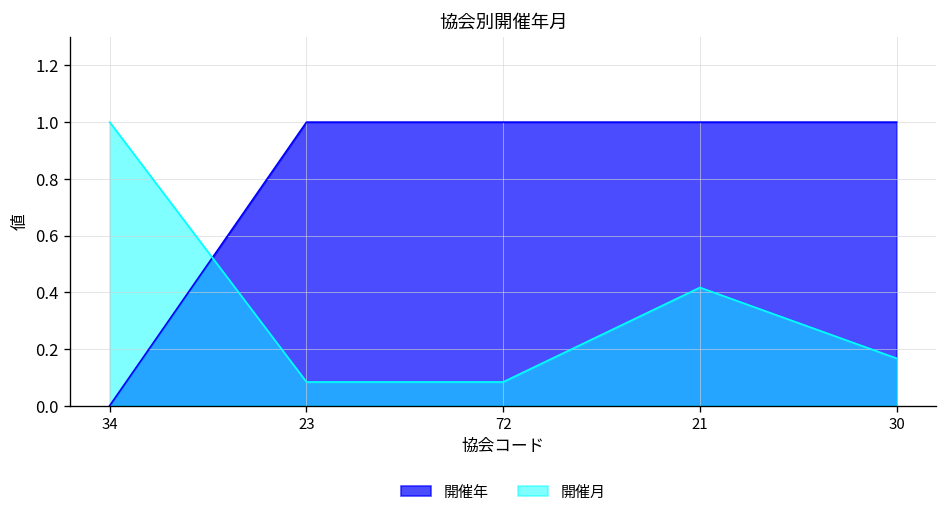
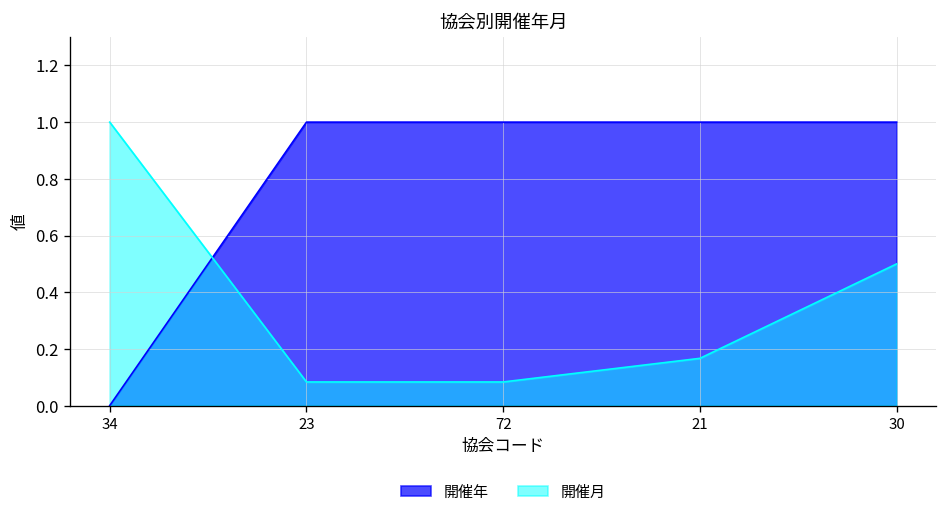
開催月, 21: 0.42 -> 0.17
開催月, 30: 0.17 -> 0.50
